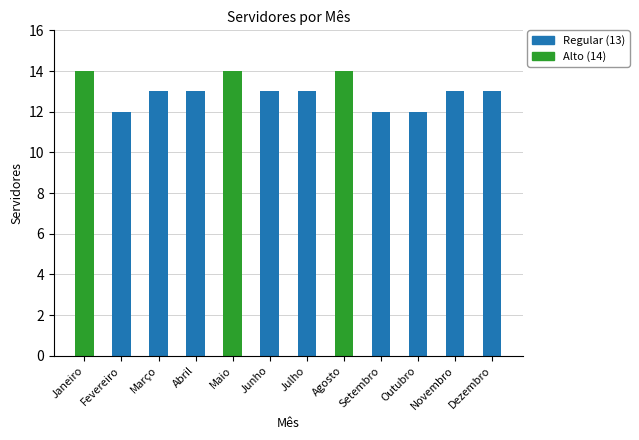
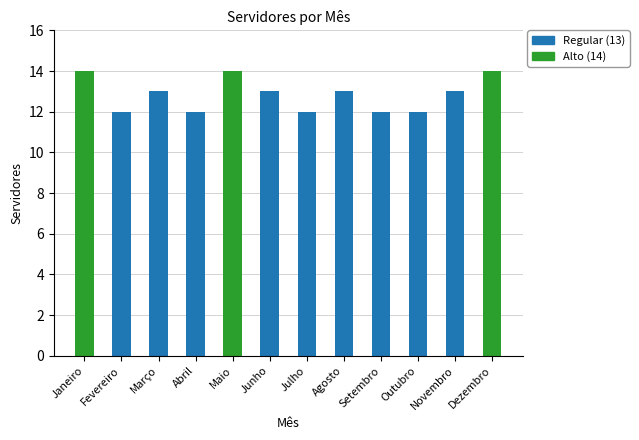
Abril: 13 -> 12
Julho: 13 -> 12
Agosto: 14 -> 13
Dezembro: 13 -> 14
